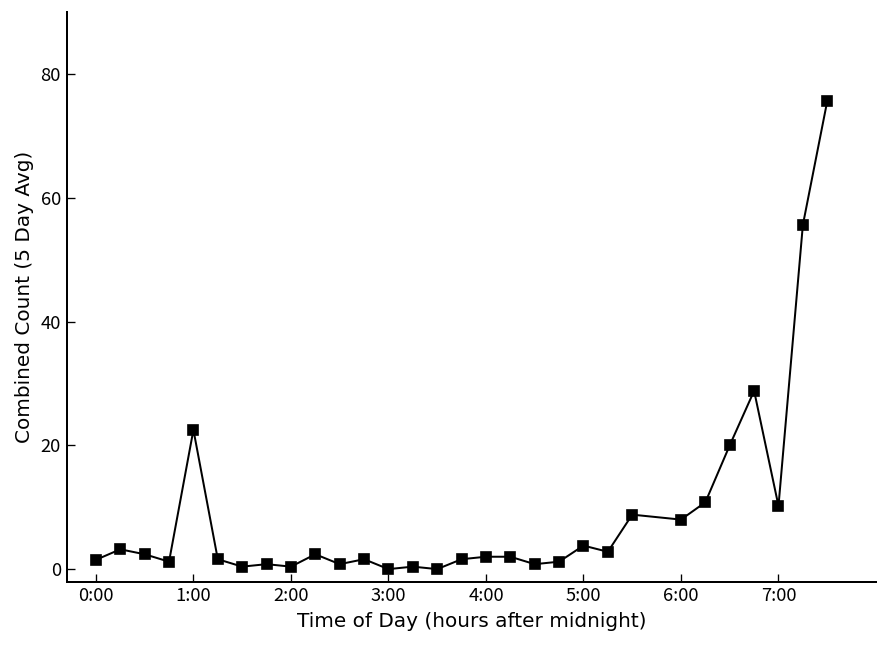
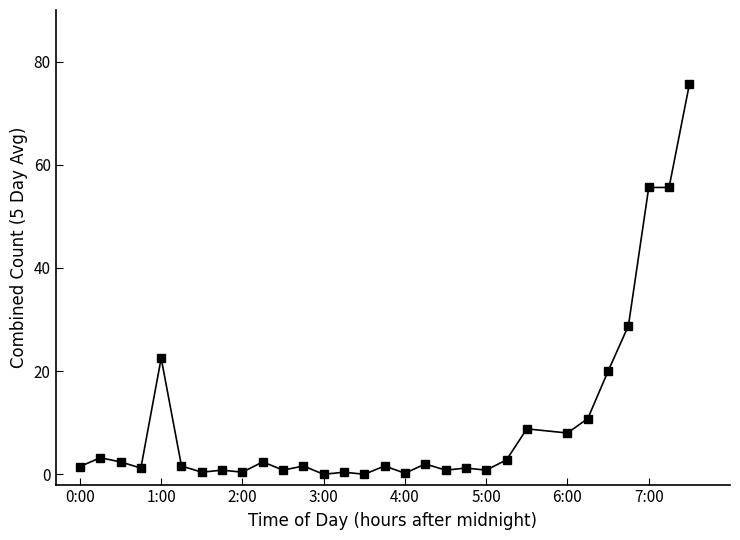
4:00: 2 -> 0
5:00: 4 -> 1
7:00: 10 -> 56
